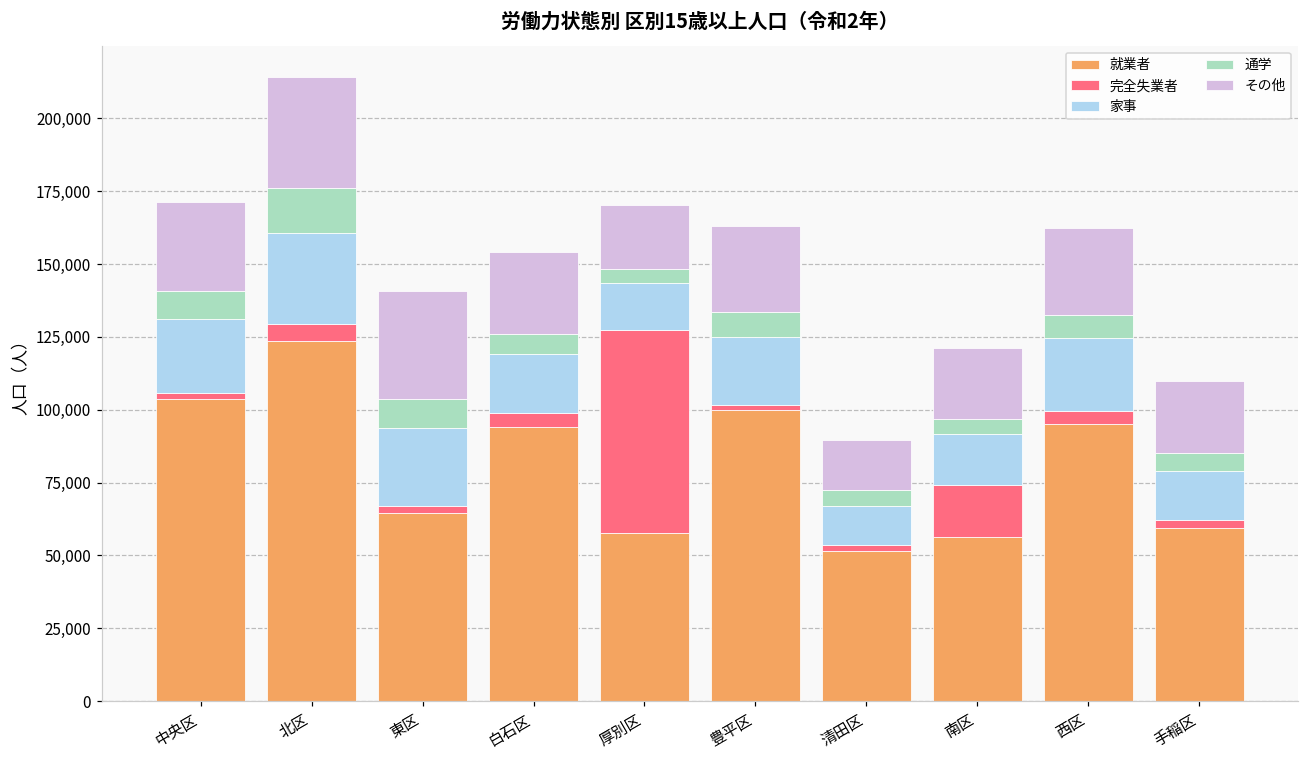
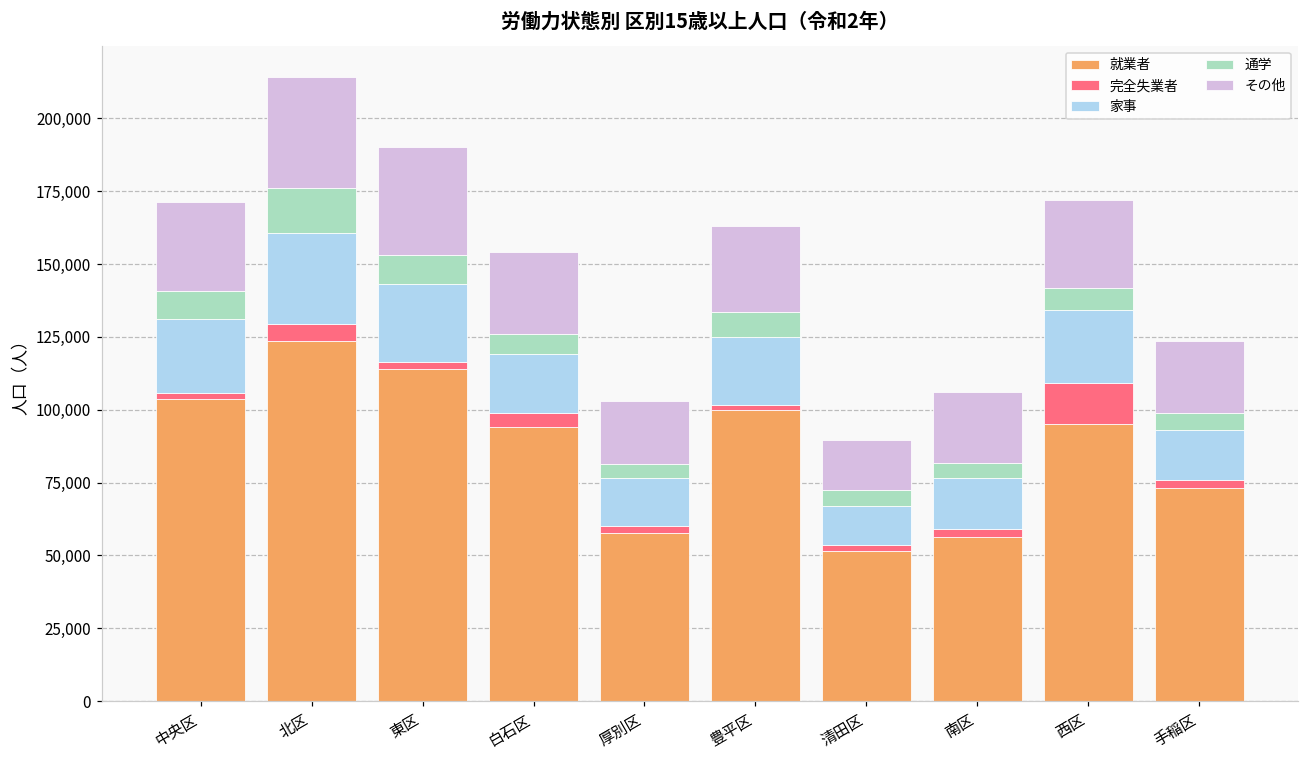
就業者, 東区: 65,000 -> 114,000
完全失業者, 厚別区: 70,000 -> 3,000
完全失業者, 南区: 18,000 -> 3,000
完全失業者, 西区: 4,000 -> 14,000
就業者, 手稲区: 59,000 -> 73,000
